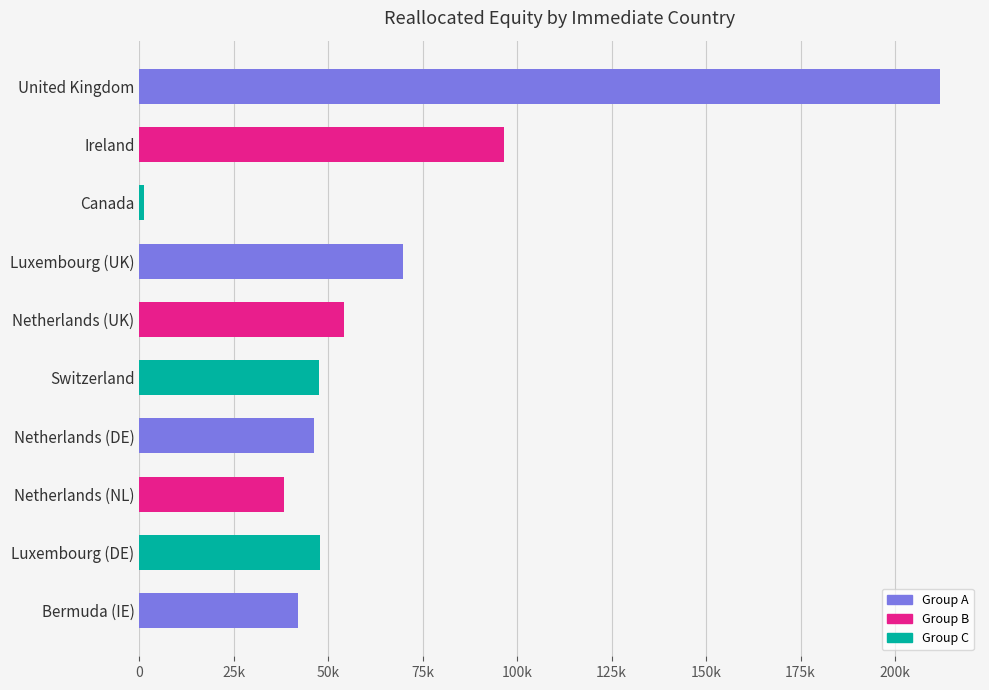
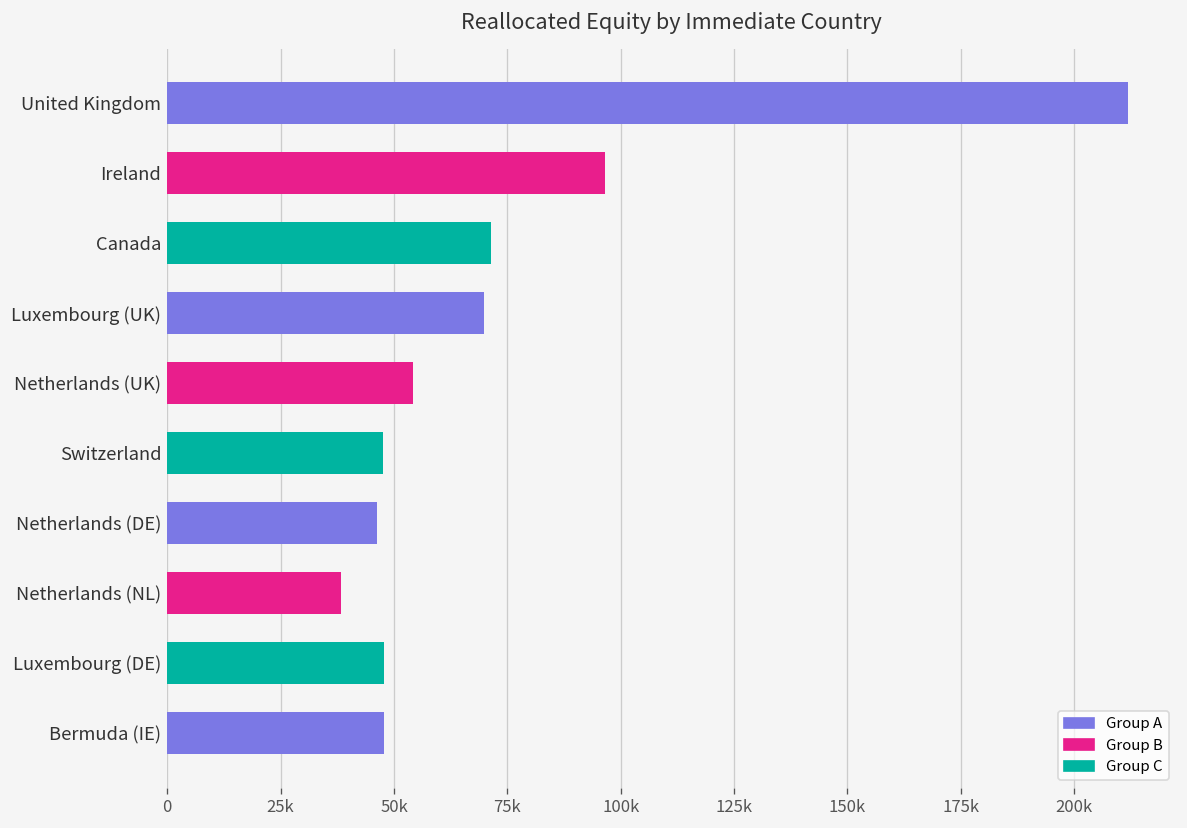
Canada: 1000 -> 71000
Bermuda (IE): 42000 -> 48000
